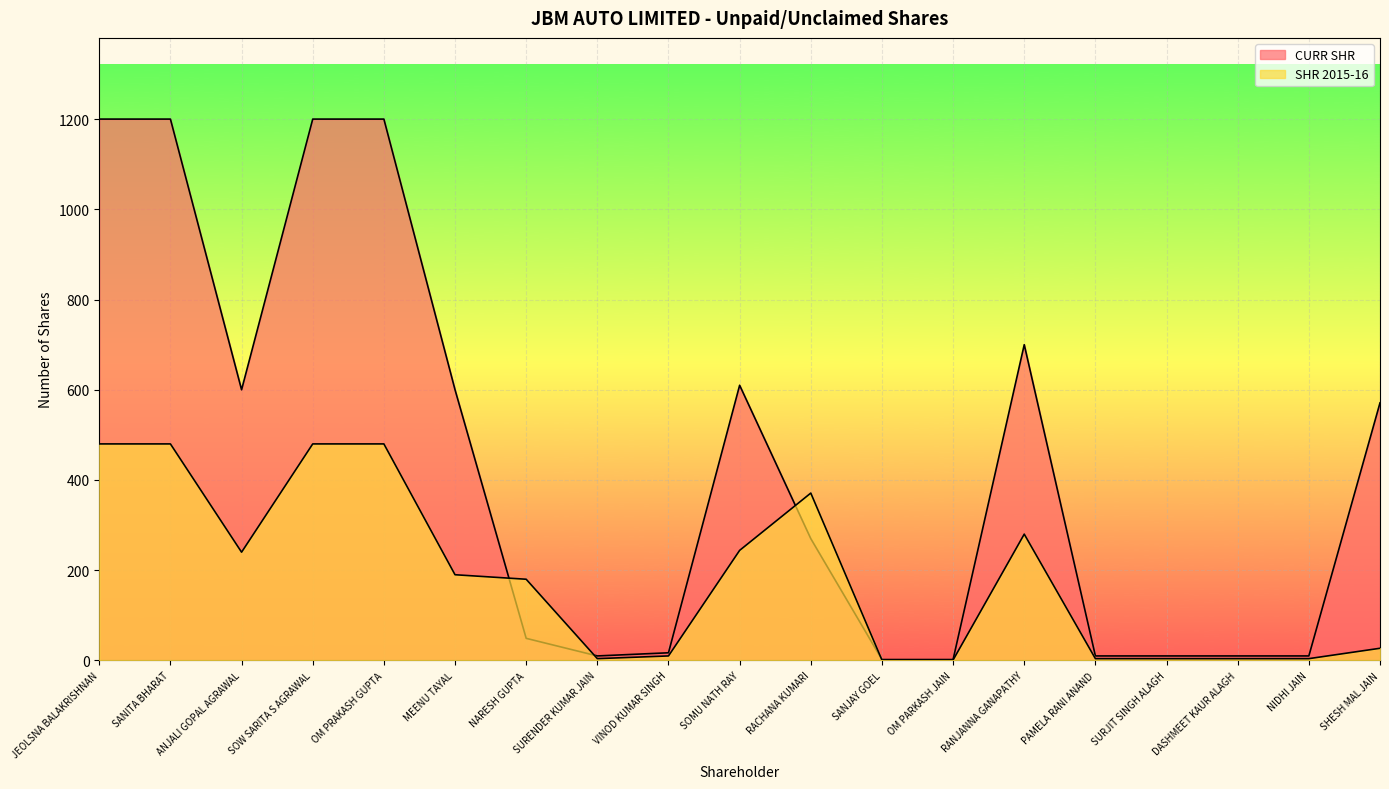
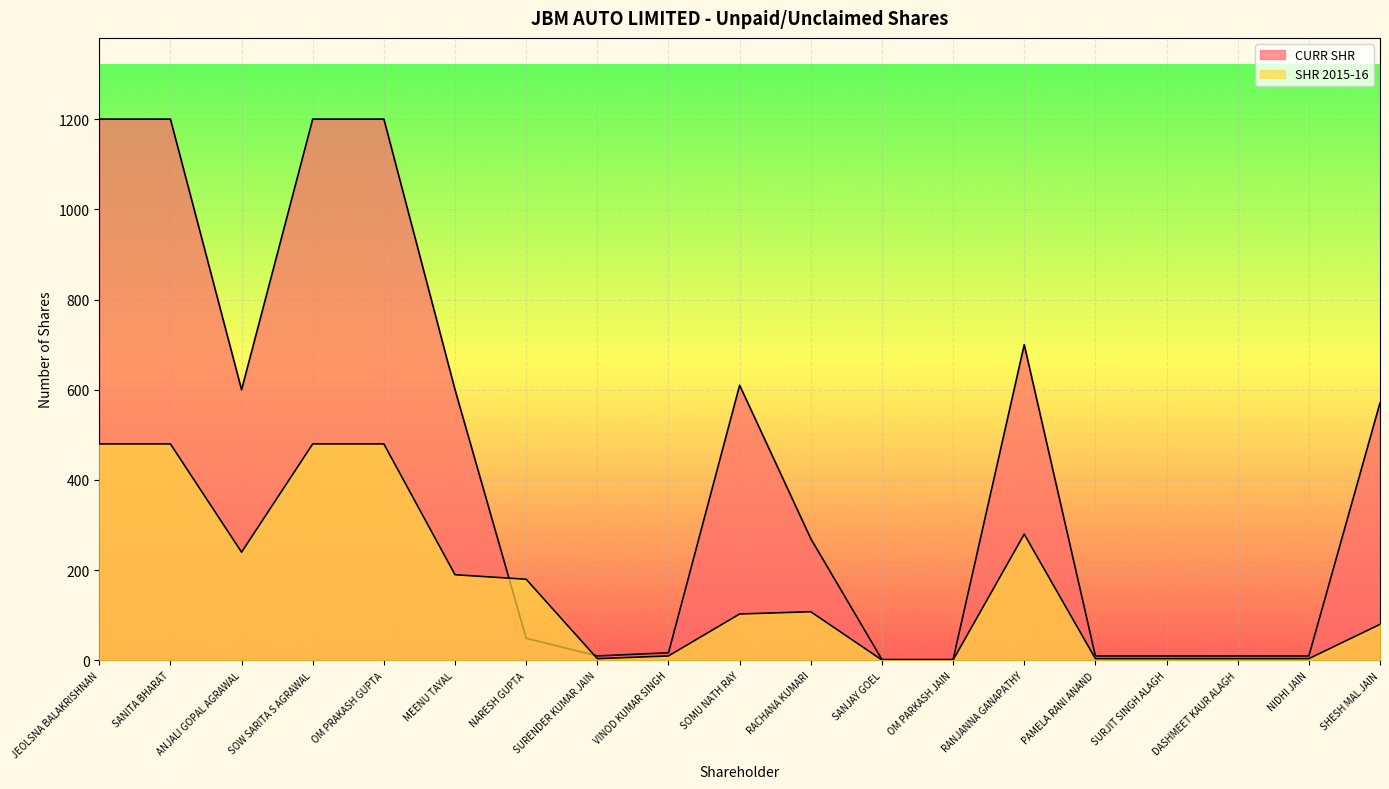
SHR 2015-16, SOMU NATH RAY: 240 -> 100
SHR 2015-16, RACHANA KUMARI: 370 -> 110
SHR 2015-16, SHESH MAL JAIN: 30 -> 80
